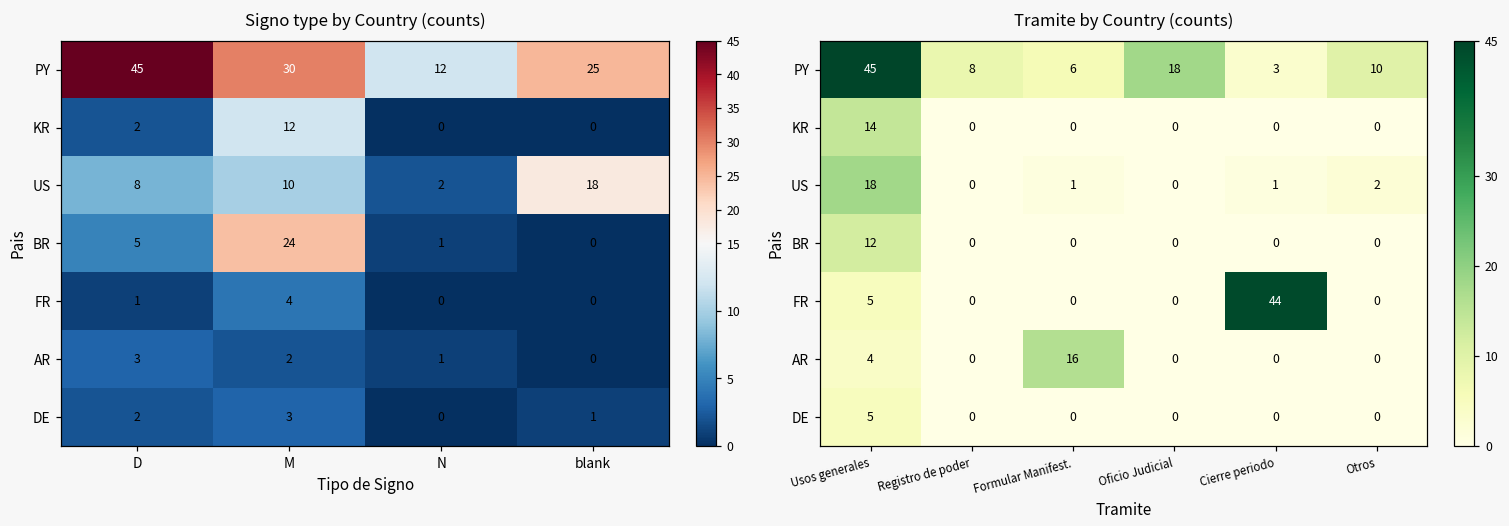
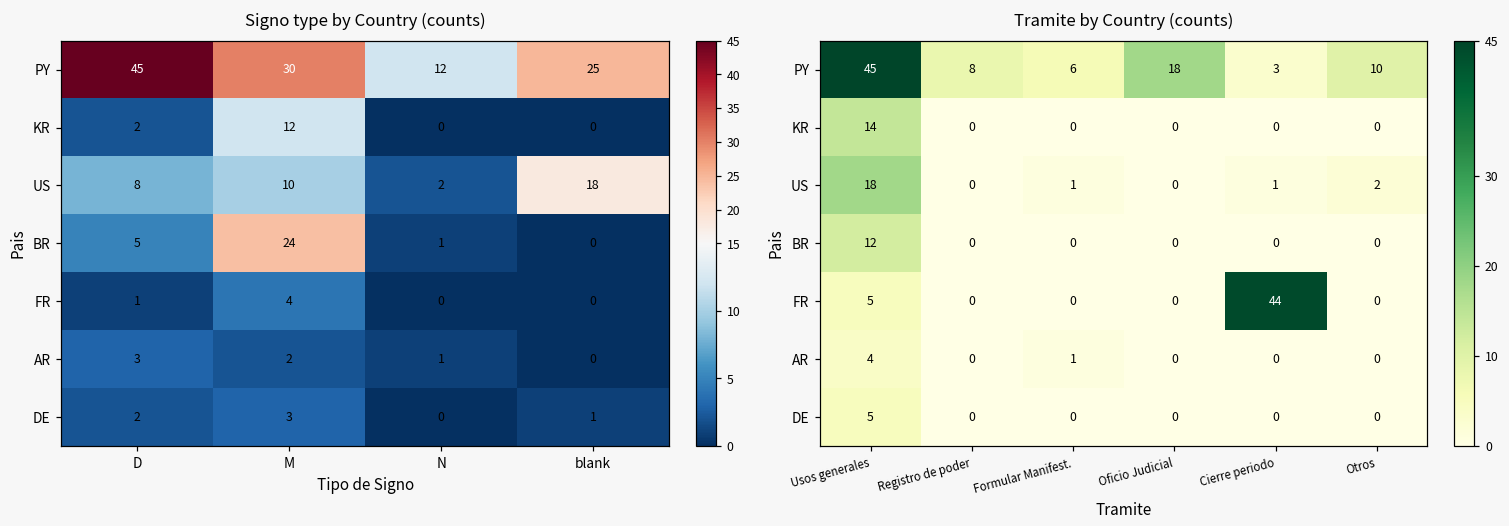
Tramite by Country (counts), AR, Formular Manifest.: 16 -> 1
